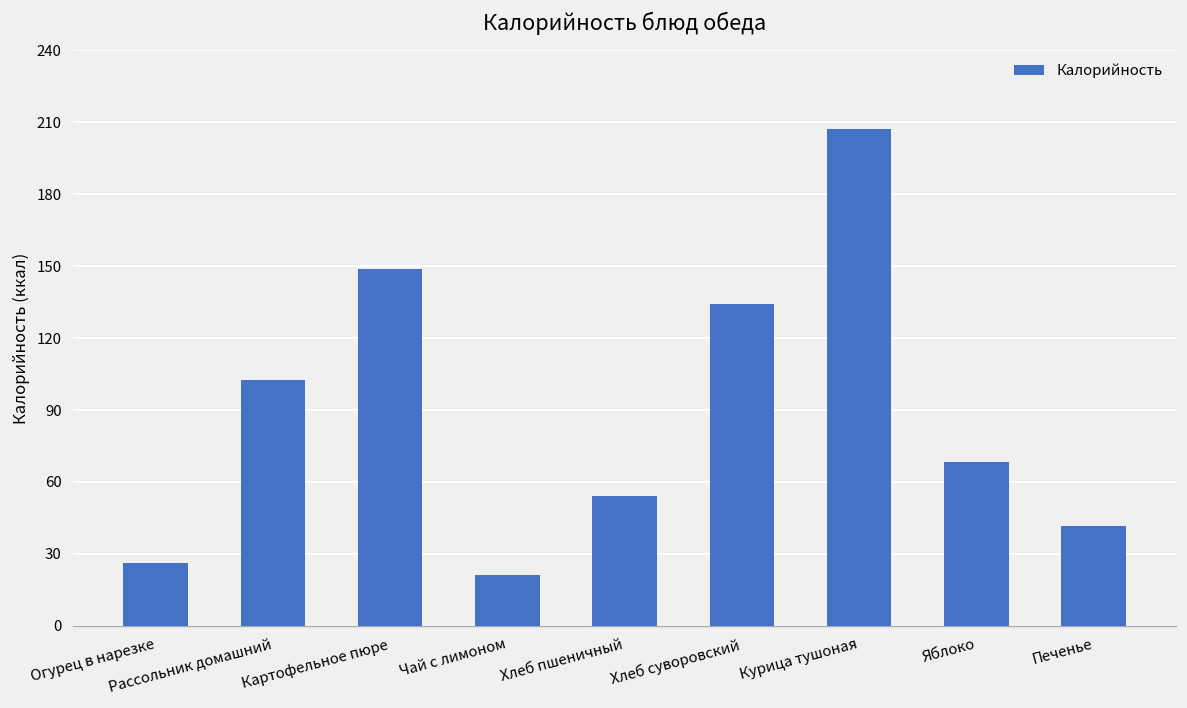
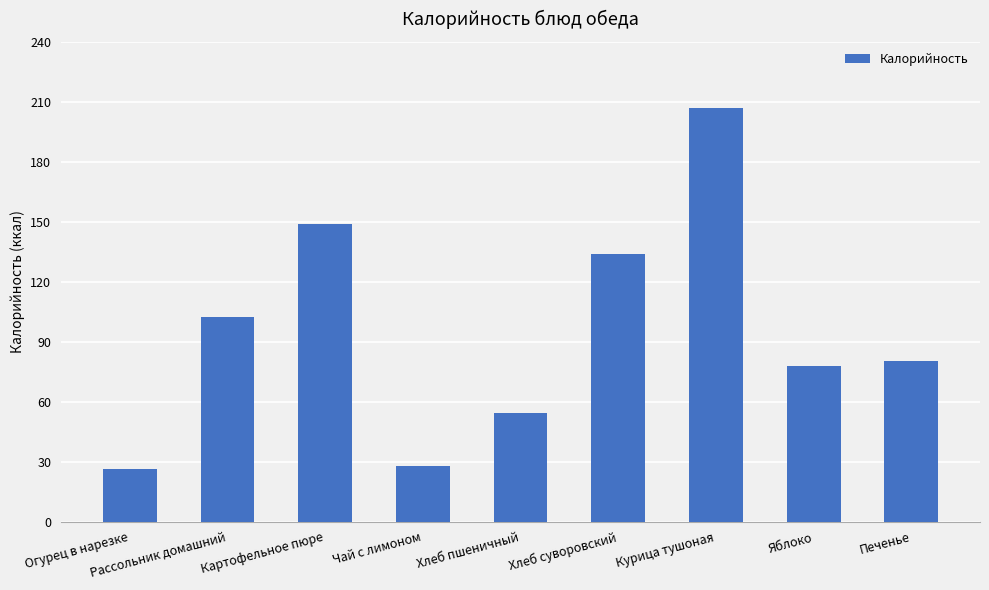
Чай с лимоном: 21 -> 28
Яблоко: 68 -> 78
Печенье: 42 -> 80
